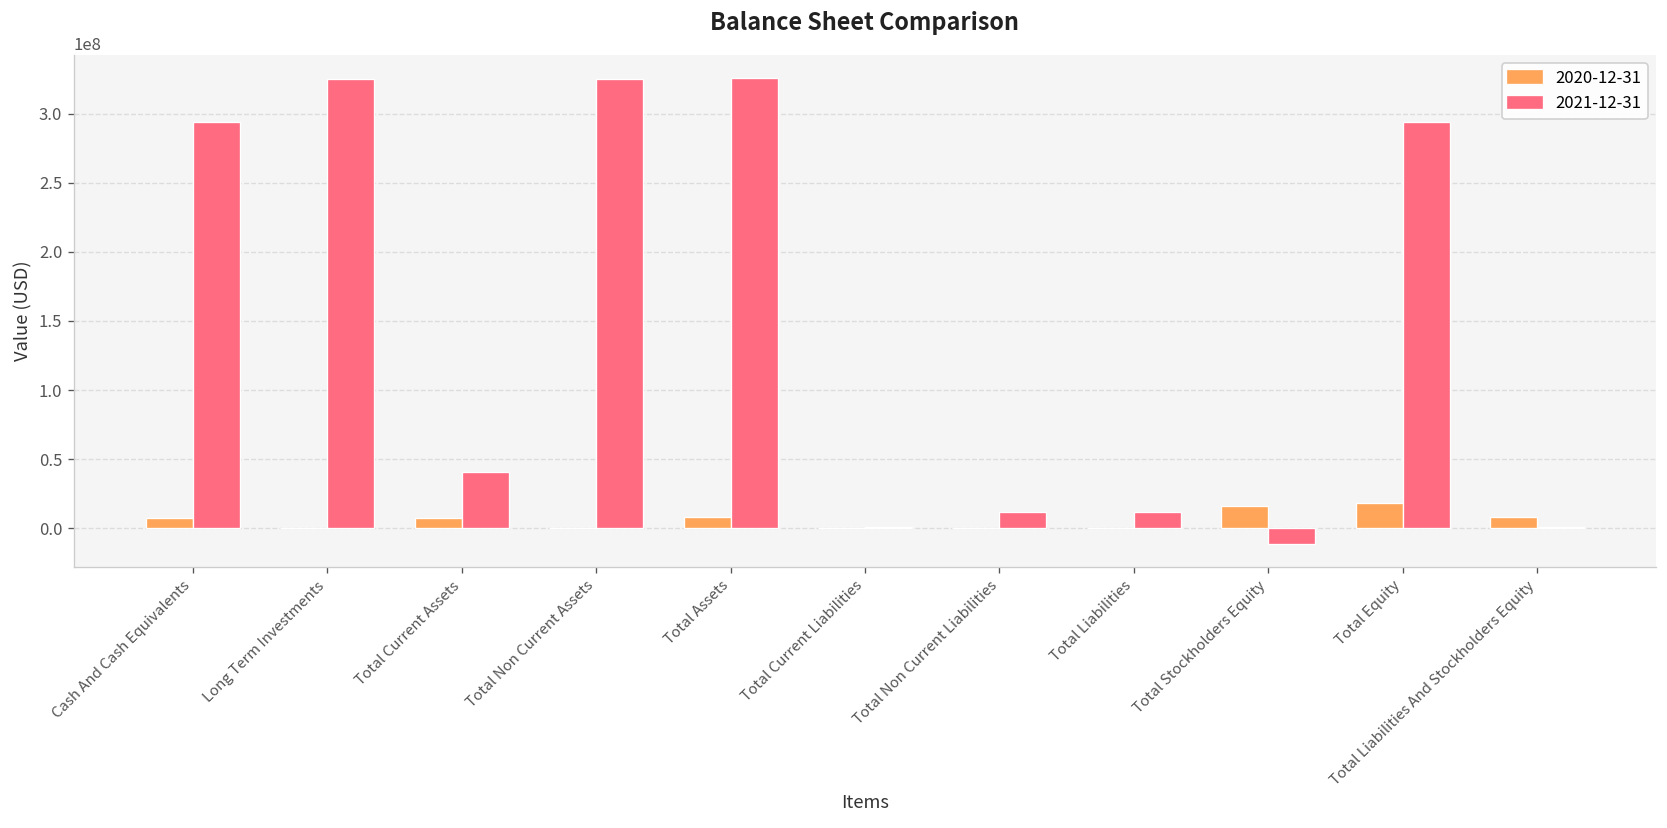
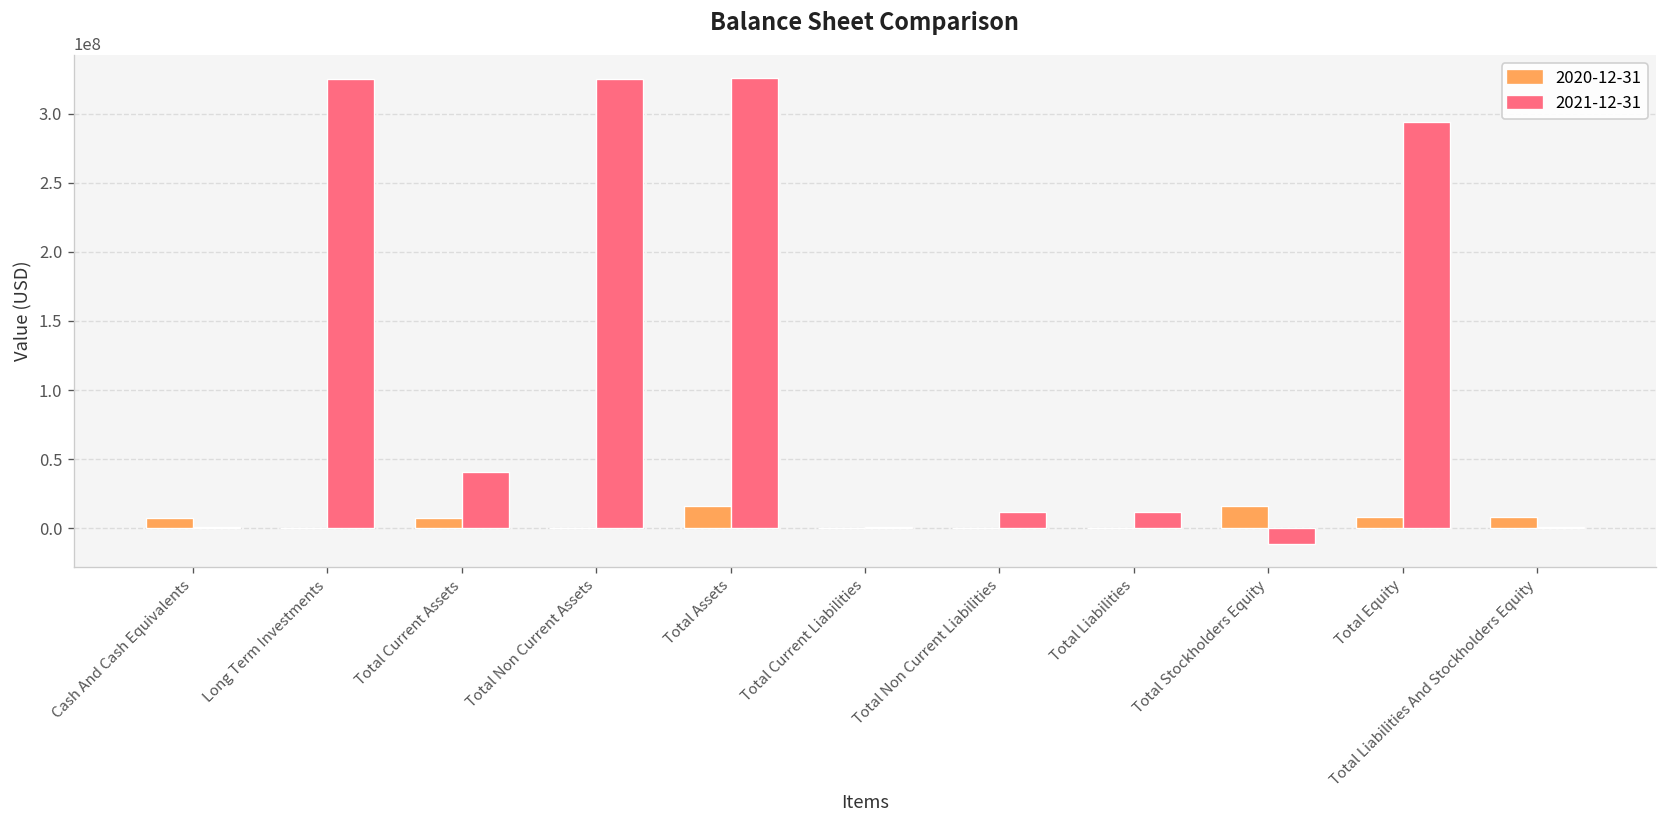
2021-12-31, Cash And Cash Equivalents: 294000000 -> 1000000
2020-12-31, Total Assets: 8000000 -> 16000000
2020-12-31, Total Equity: 18000000 -> 8000000
